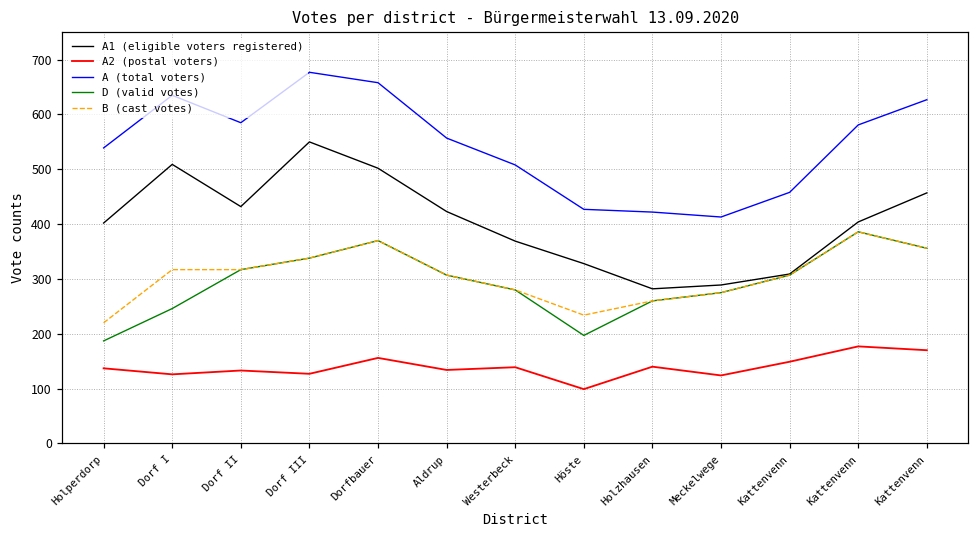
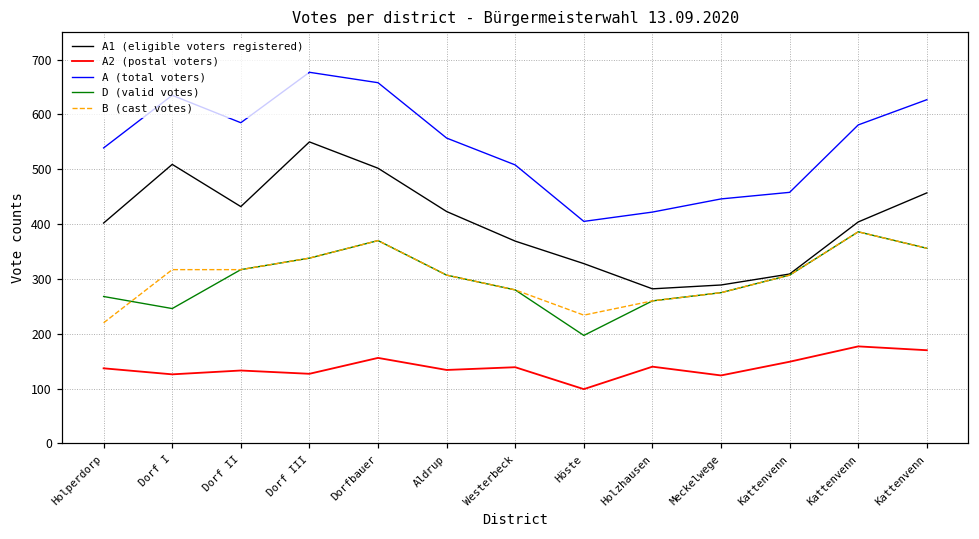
D (valid votes), Holperdorp: 190 -> 270
A (total voters), Höste: 430 -> 410
A (total voters), Meckelwege: 410 -> 450
